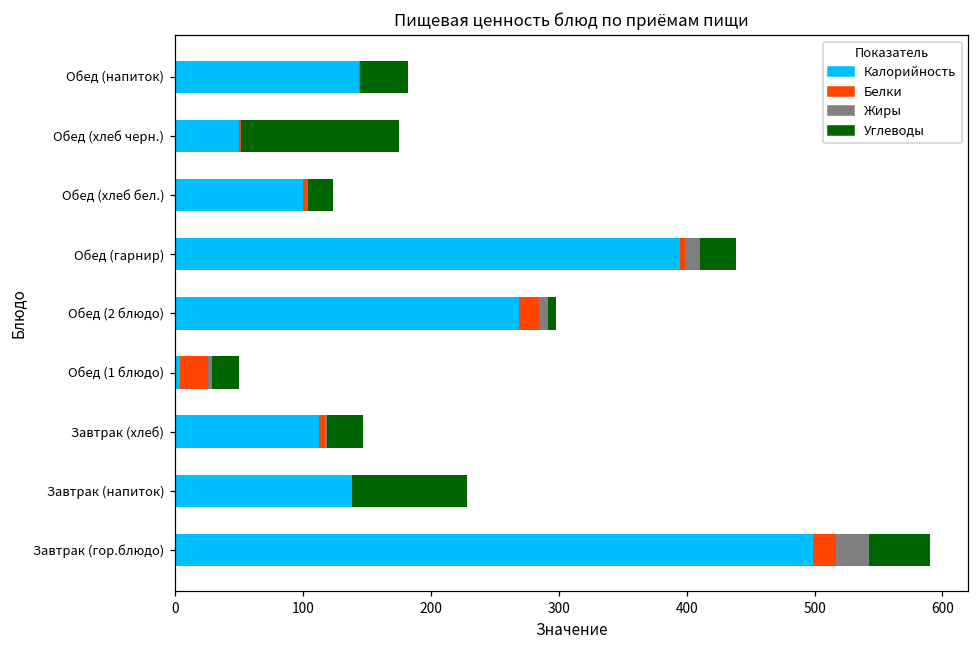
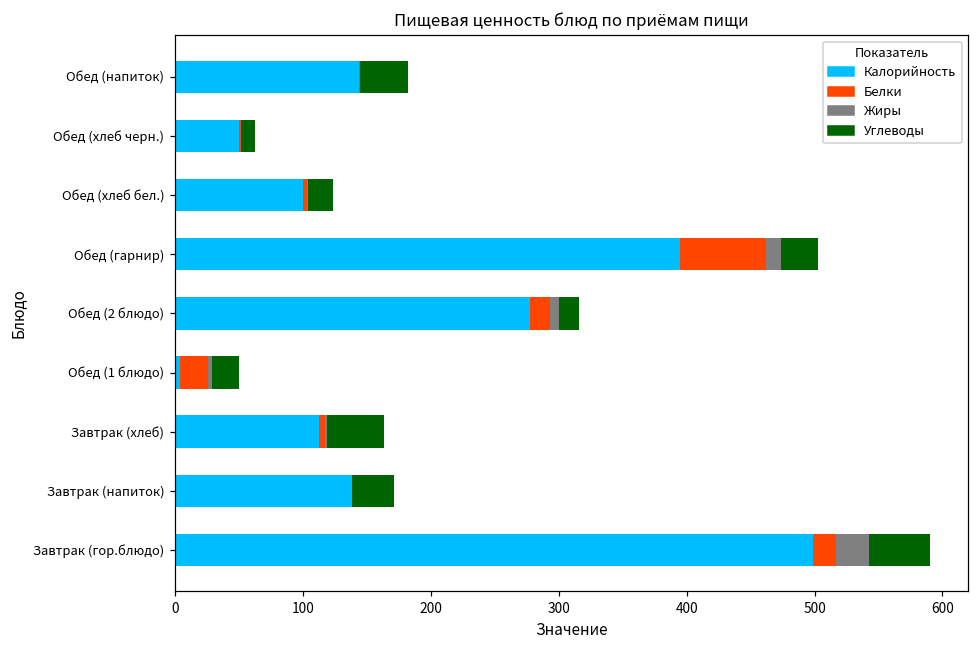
Углеводы, Обед (хлеб черн.): 123 -> 10
Белки, Обед (гарнир): 4 -> 67
Калорийность, Обед (2 блюдо): 269 -> 277
Углеводы, Обед (2 блюдо): 6 -> 16
Углеводы, Завтрак (хлеб): 29 -> 45
Углеводы, Завтрак (напиток): 90 -> 33
